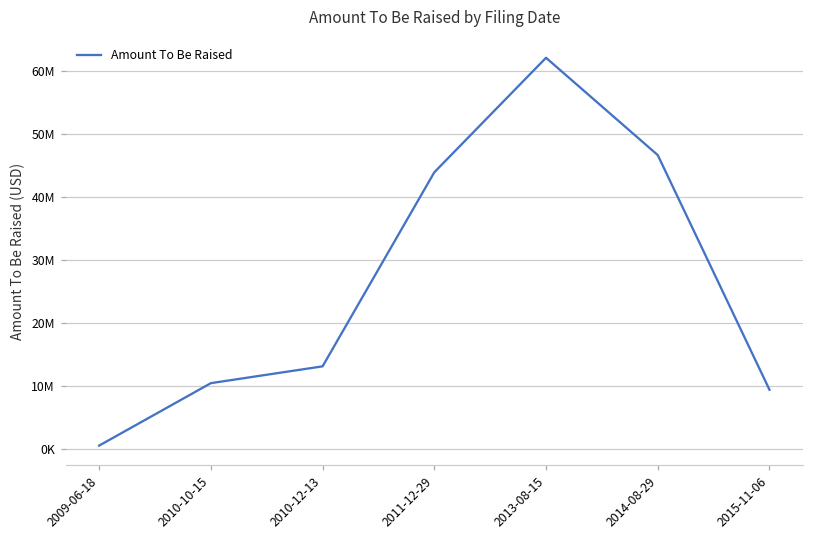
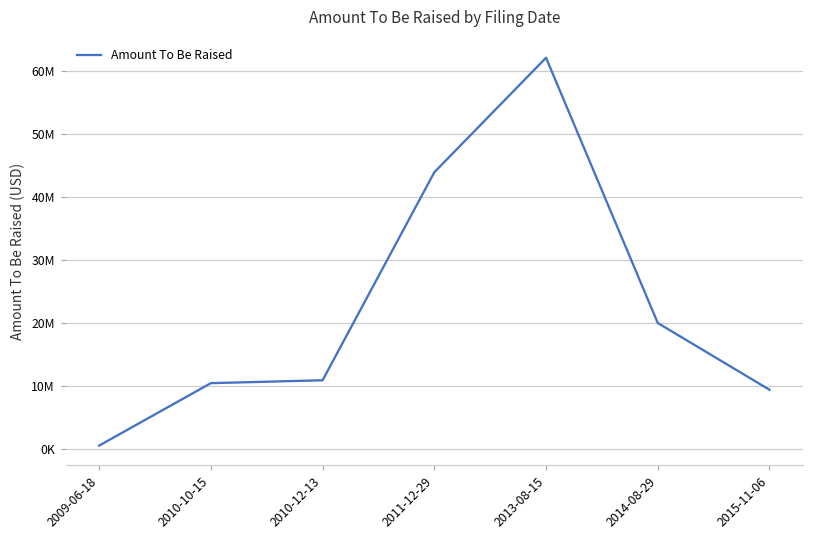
2010-12-13: 13000000 -> 11000000
2014-08-29: 47000000 -> 20000000
